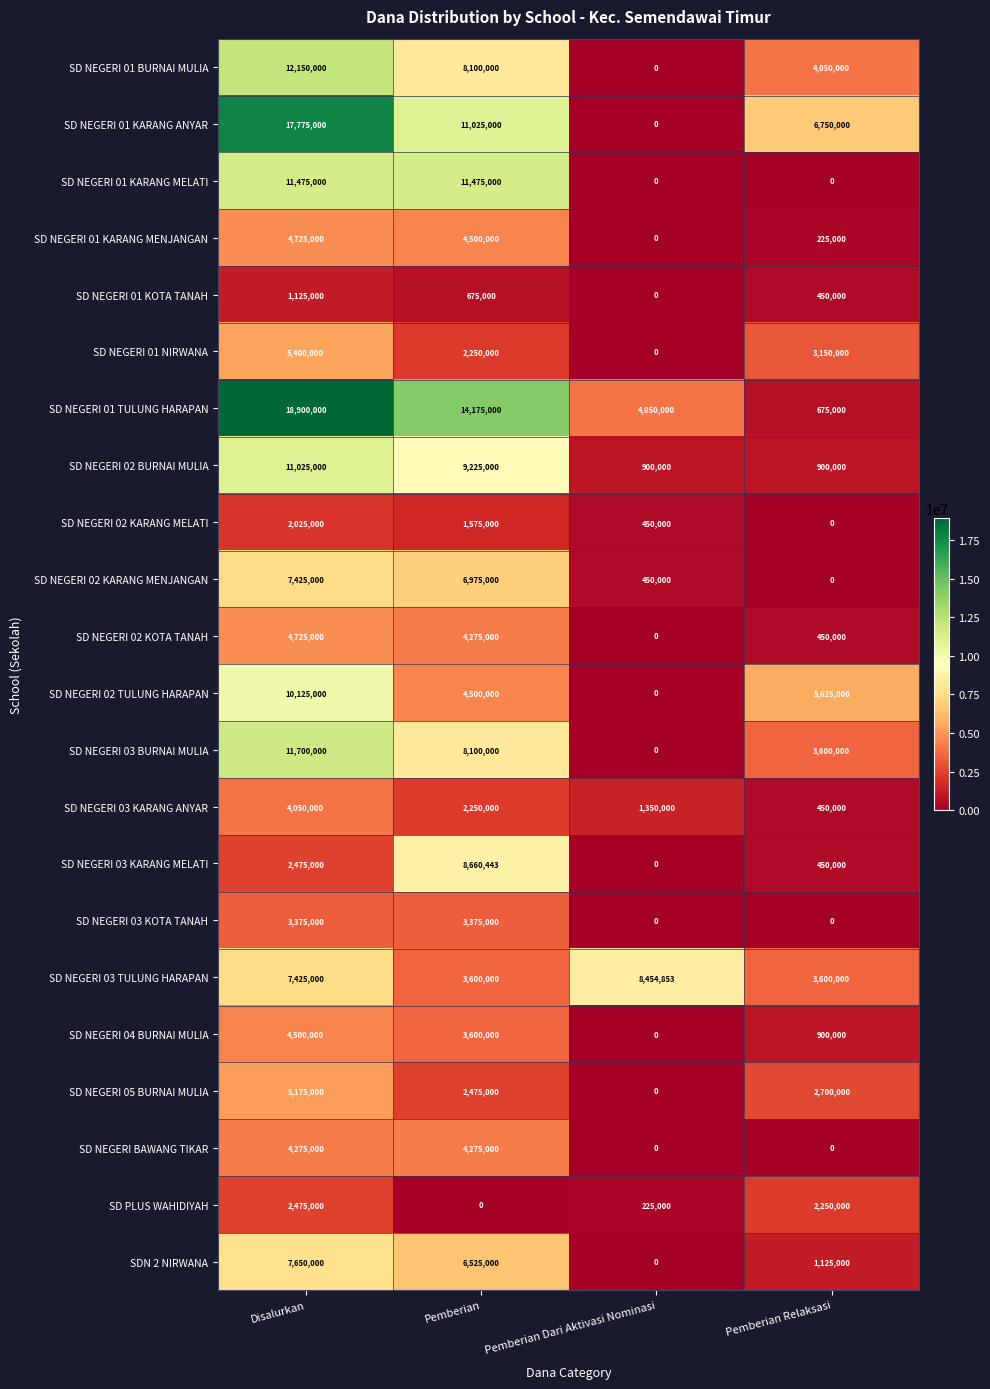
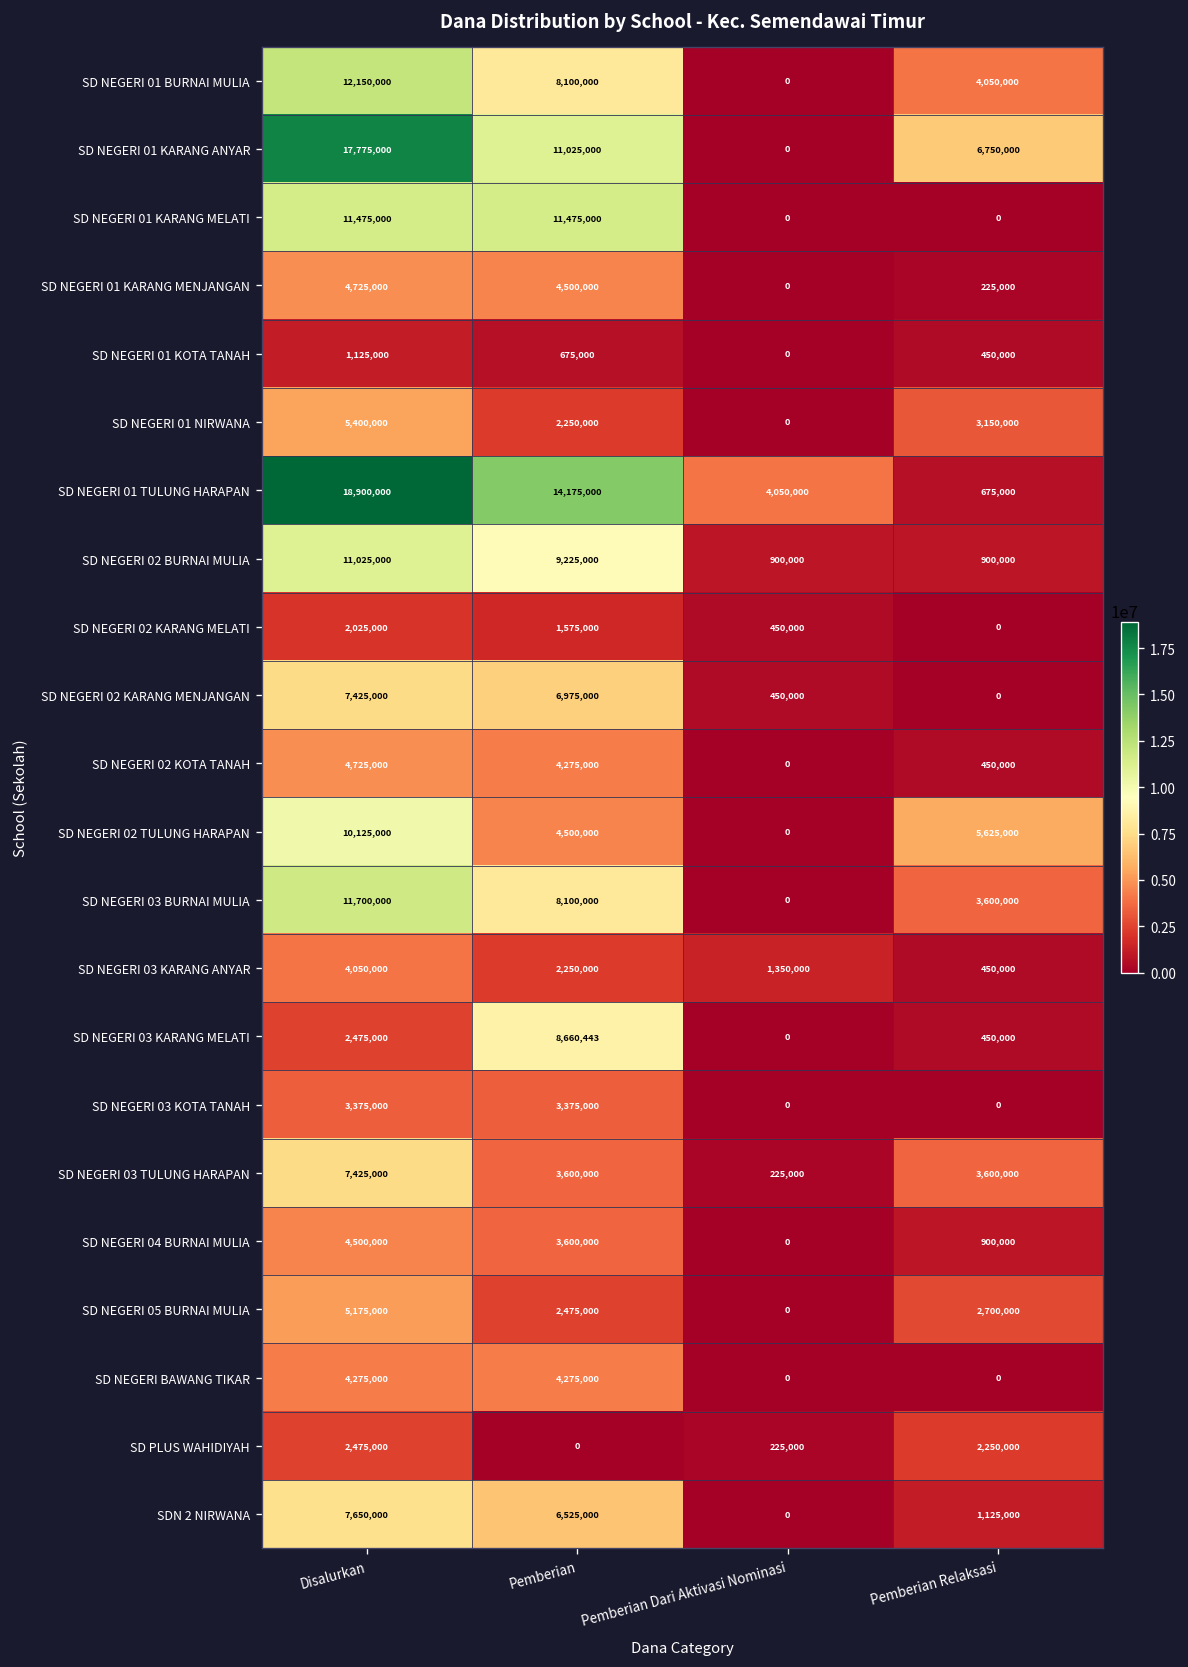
SD NEGERI 03 TULUNG HARAPAN, Pemberian Dari Aktivasi Nominasi: 8,454,853 -> 225,000
